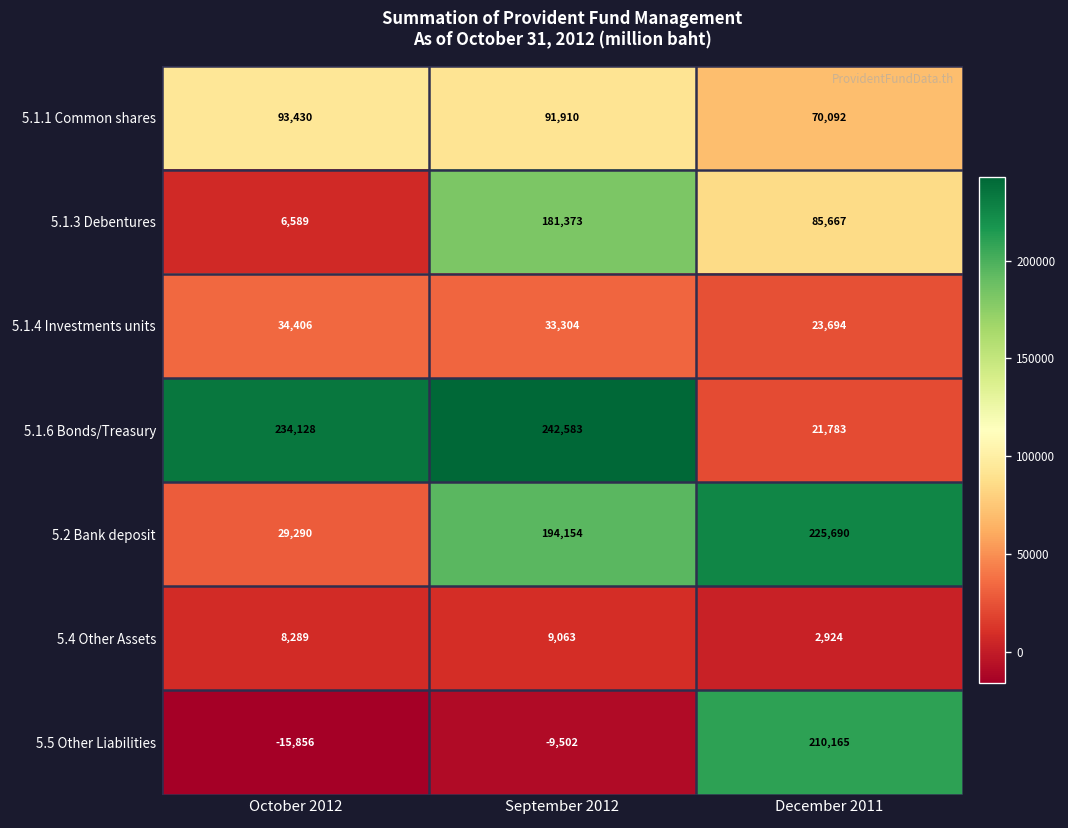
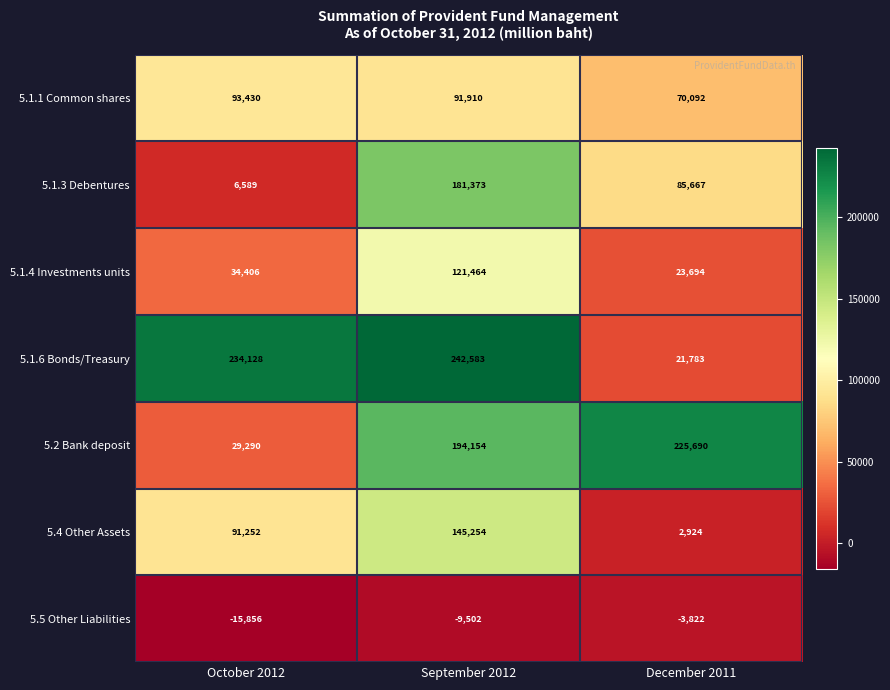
5.1.4 Investments units, September 2012: 33,304 -> 121,464
5.4 Other Assets, October 2012: 8,289 -> 91,252
5.4 Other Assets, September 2012: 9,063 -> 145,254
5.5 Other Liabilities, December 2011: 210,165 -> -3,822
